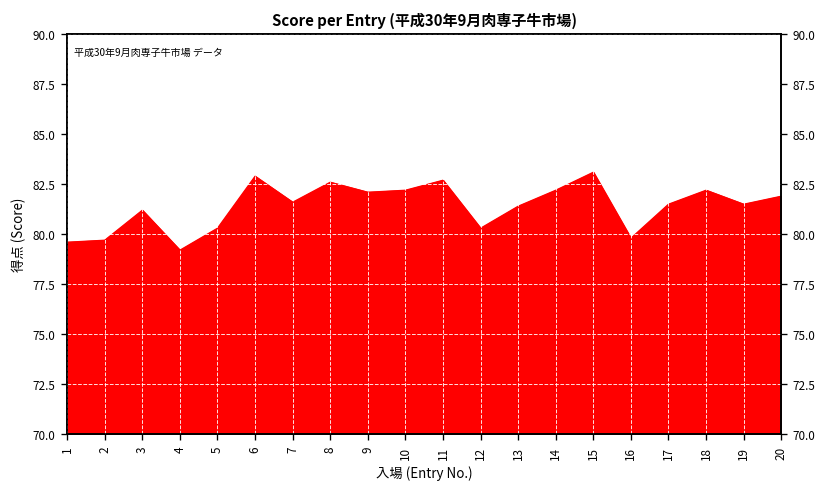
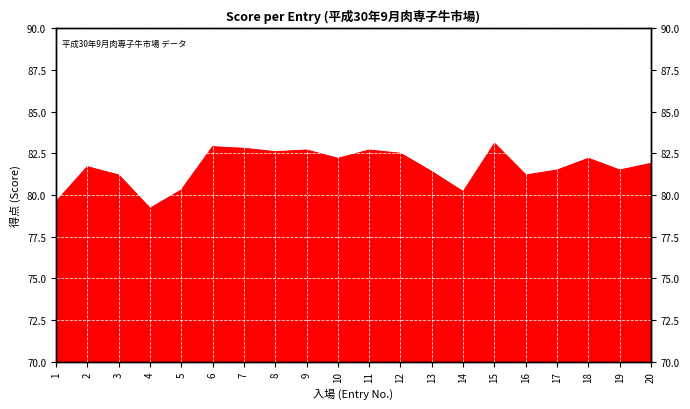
2: 79.7 -> 81.7
7: 81.6 -> 82.8
9: 82.1 -> 82.7
12: 80.3 -> 82.5
14: 82.2 -> 80.2
16: 79.8 -> 81.2
